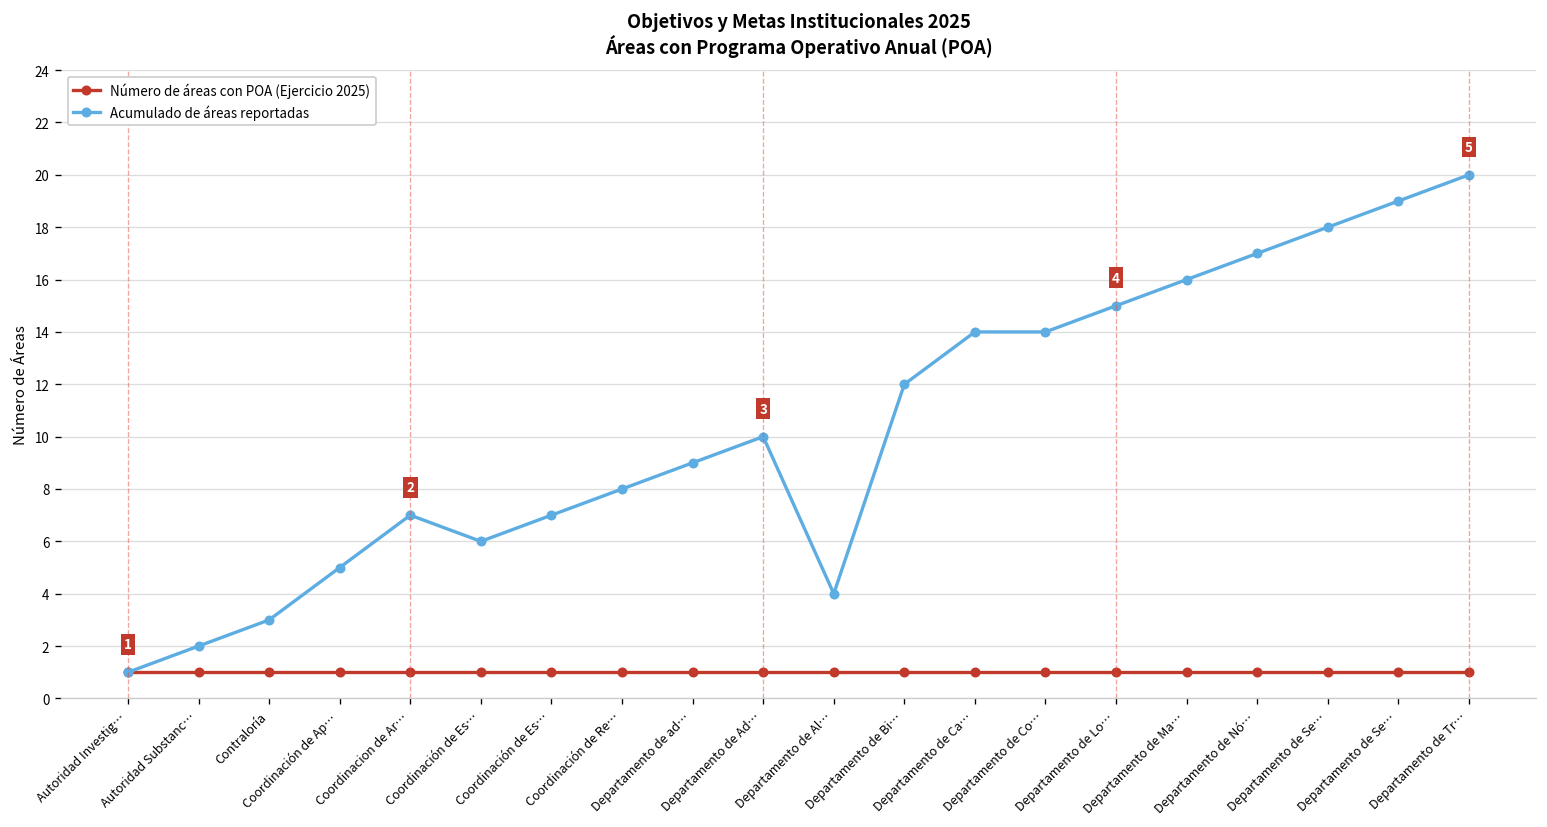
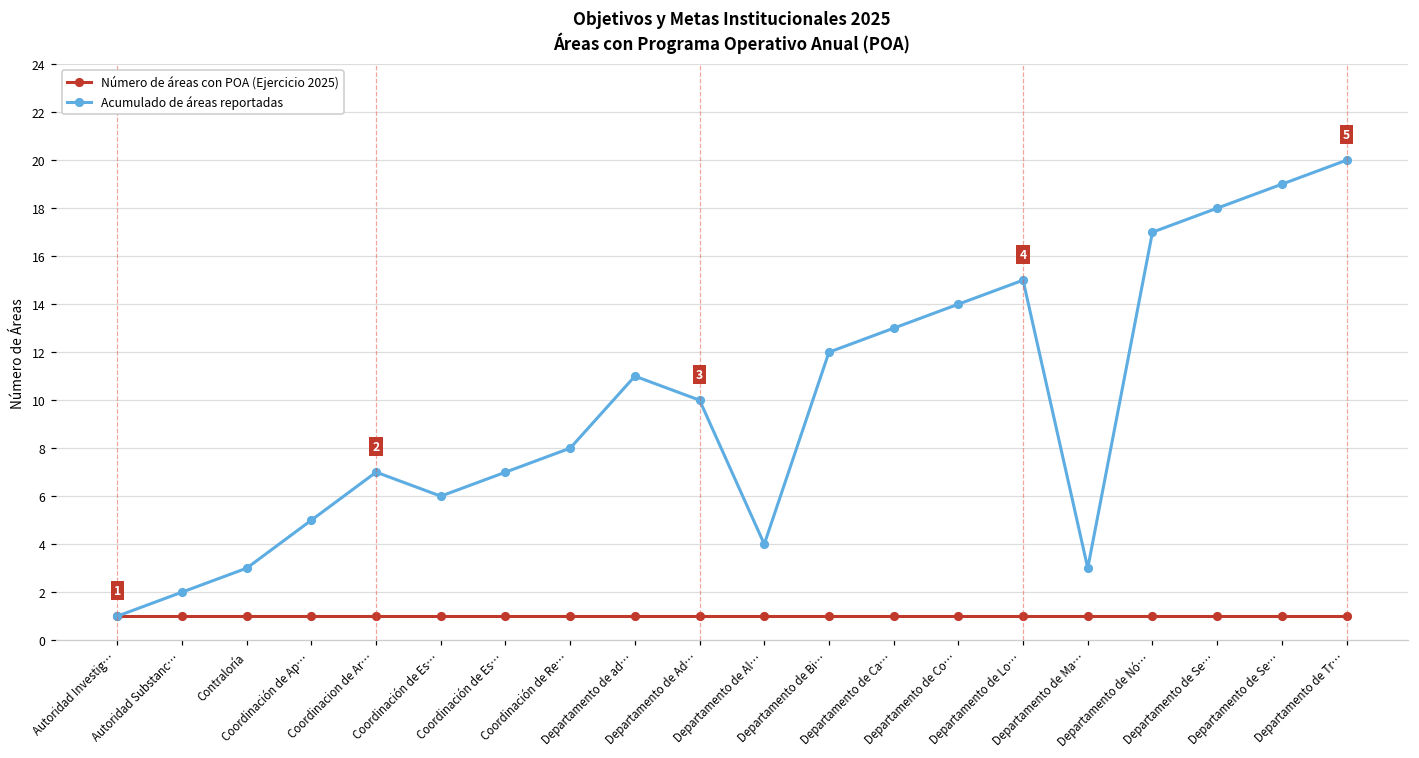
Acumulado de áreas reportadas, Departamento de ad…: 9 -> 11
Acumulado de áreas reportadas, Departamento de Ca…: 14 -> 13
Acumulado de áreas reportadas, Departamento de Ma…: 16 -> 3
